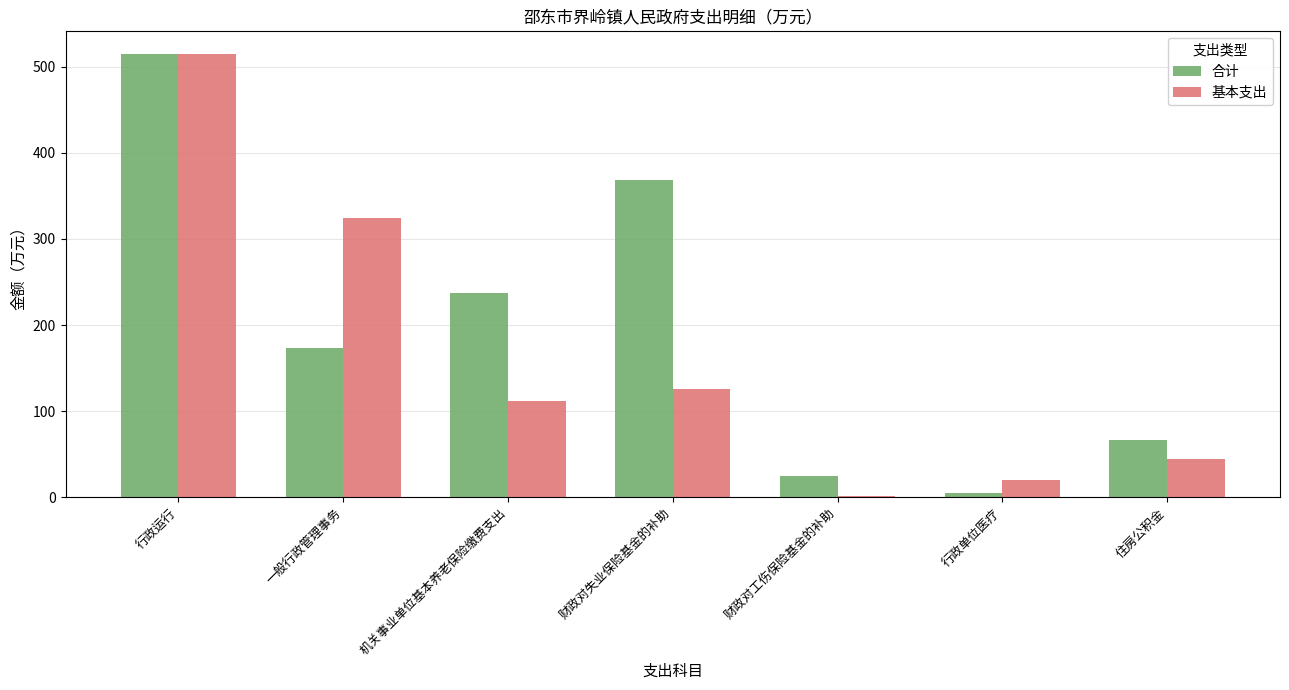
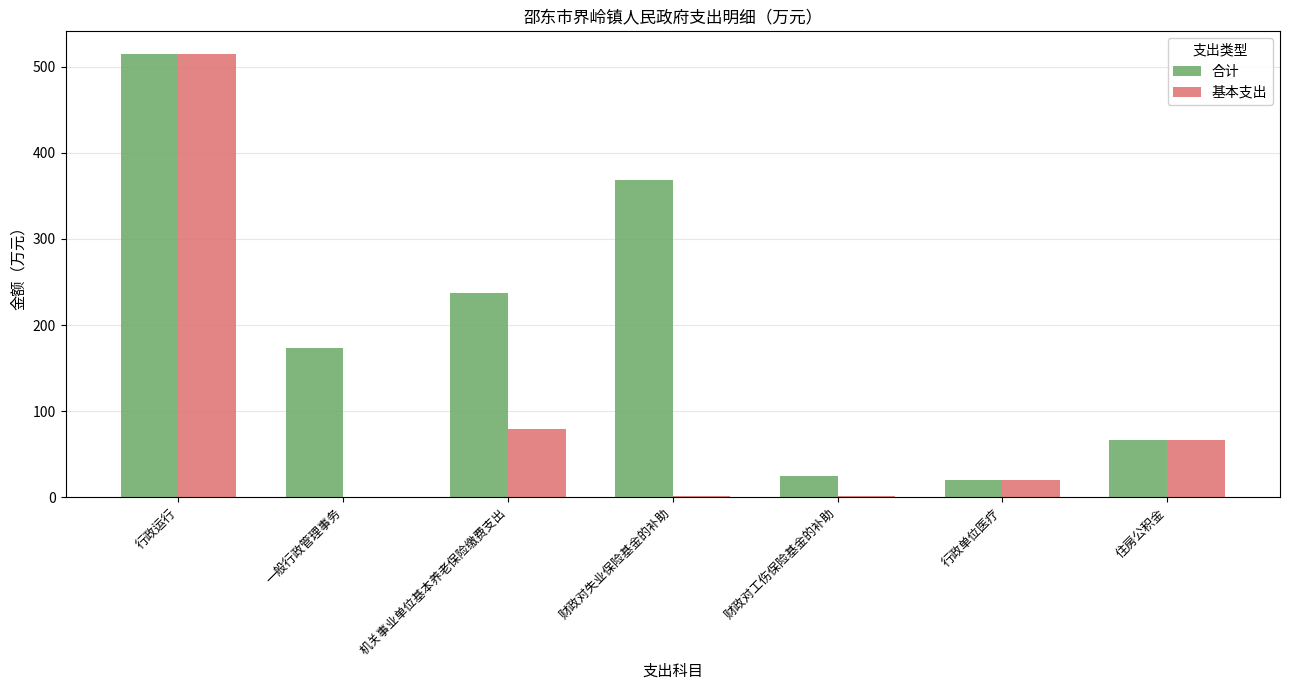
基本支出, 一般行政管理事务: 320 -> 0
基本支出, 机关事业单位基本养老保险缴费支出: 110 -> 80
基本支出, 财政对失业保险基金的补助: 130 -> 0
合计, 行政单位医疗: 10 -> 20
基本支出, 住房公积金: 40 -> 70
